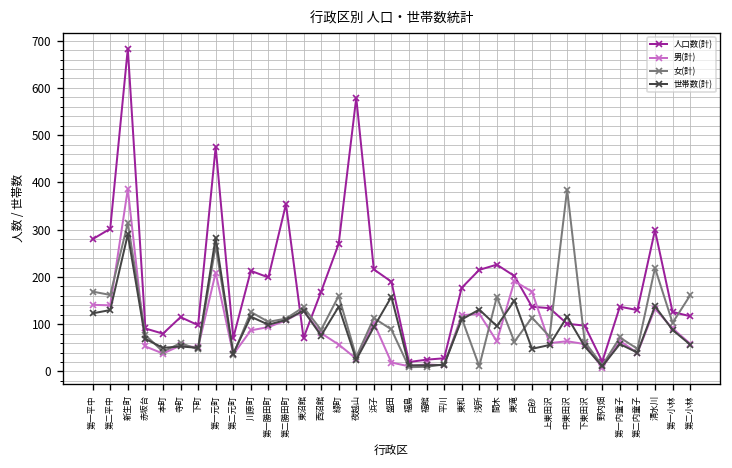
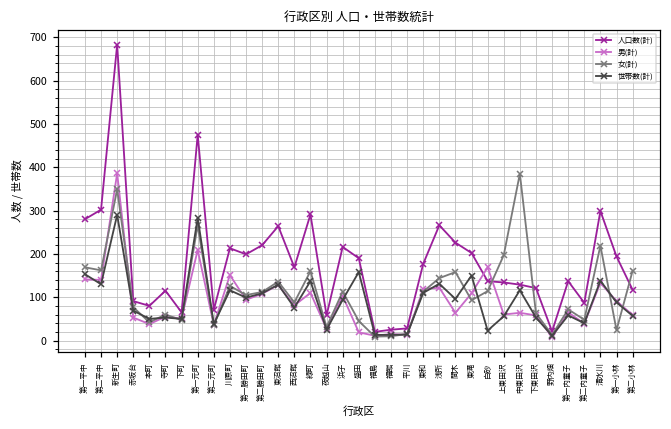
世帯数(計), 第一平中: 120 -> 150
女(計), 新生町: 310 -> 350
人口数(計), 下町: 100 -> 70
男(計), 川原町: 90 -> 150
人口数(計), 第二勝田町: 350 -> 220
人口数(計), 東沼館: 70 -> 260
人口数(計), 緑町: 270 -> 290
男(計), 緑町: 60 -> 110
人口数(計), 夜越山: 580 -> 60
女(計), 盛田: 90 -> 50
人口数(計), 浅所: 220 -> 270
女(計), 浅所: 10 -> 140
男(計), 東滝: 190 -> 110
女(計), 東滝: 60 -> 90
世帯数(計), 白砂: 50 -> 20
女(計), 上東田沢: 70 -> 200
人口数(計), 中東田沢: 100 -> 130
人口数(計), 下東田沢: 100 -> 120
人口数(計), 第二内童子: 130 -> 90
人口数(計), 第一小林: 130 -> 190
女(計), 第一小林: 100 -> 20
